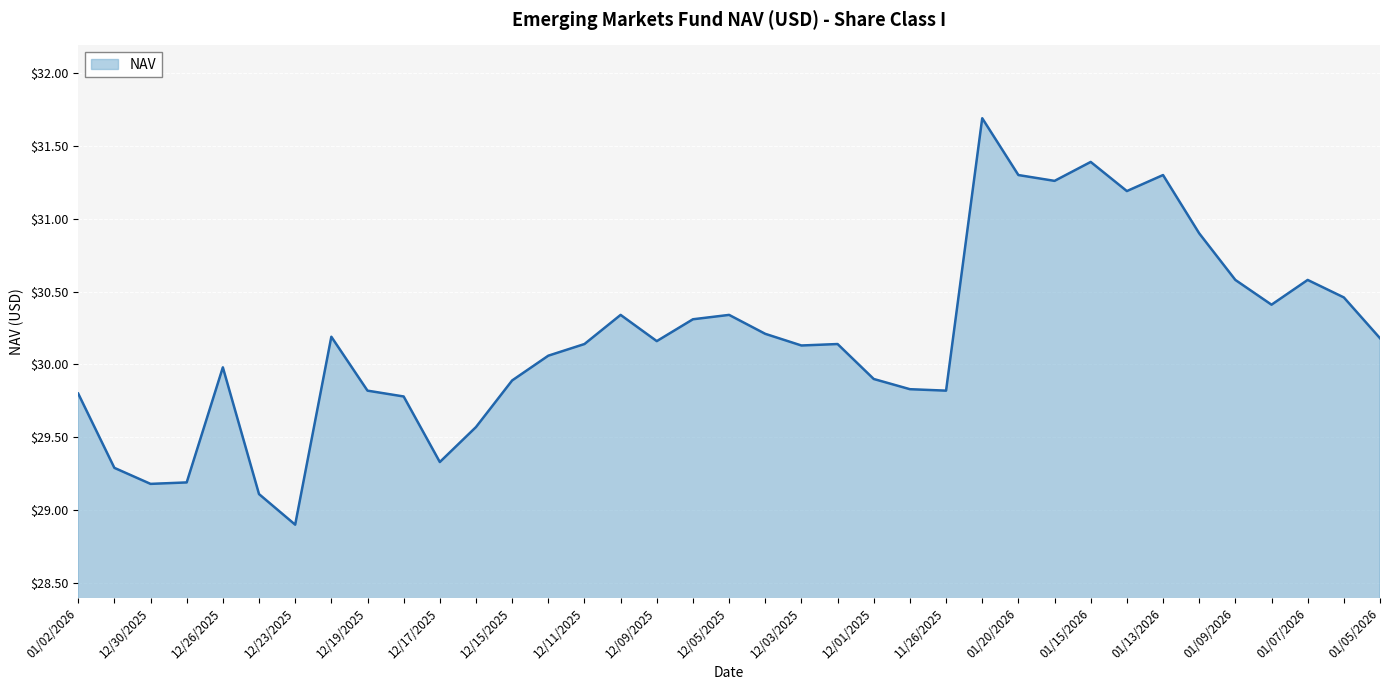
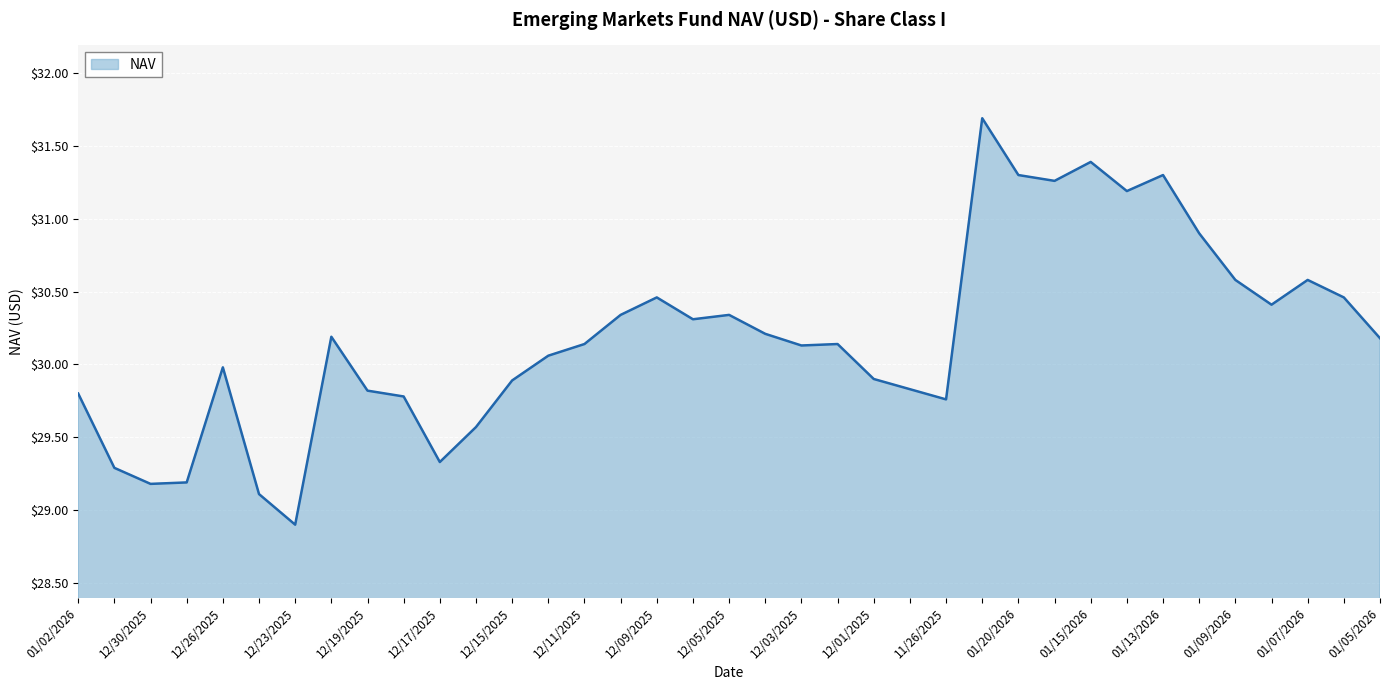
12/09/2025: $30.16 -> $30.46
11/26/2025: $29.82 -> $29.76
